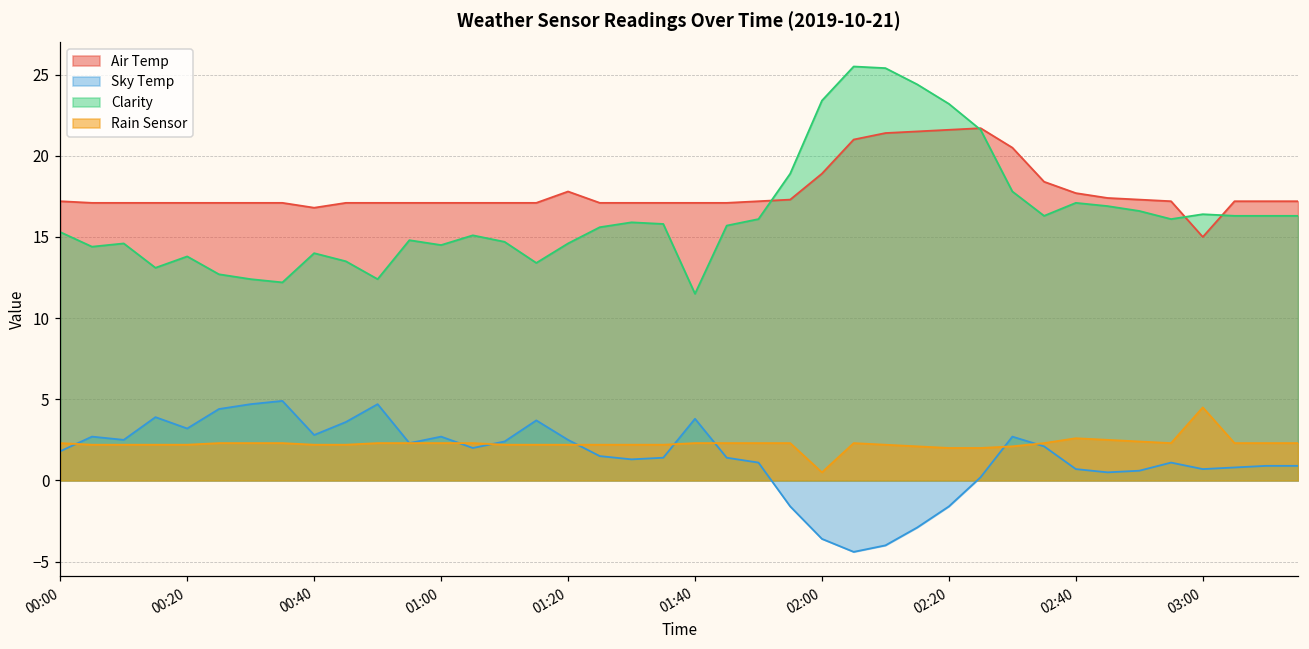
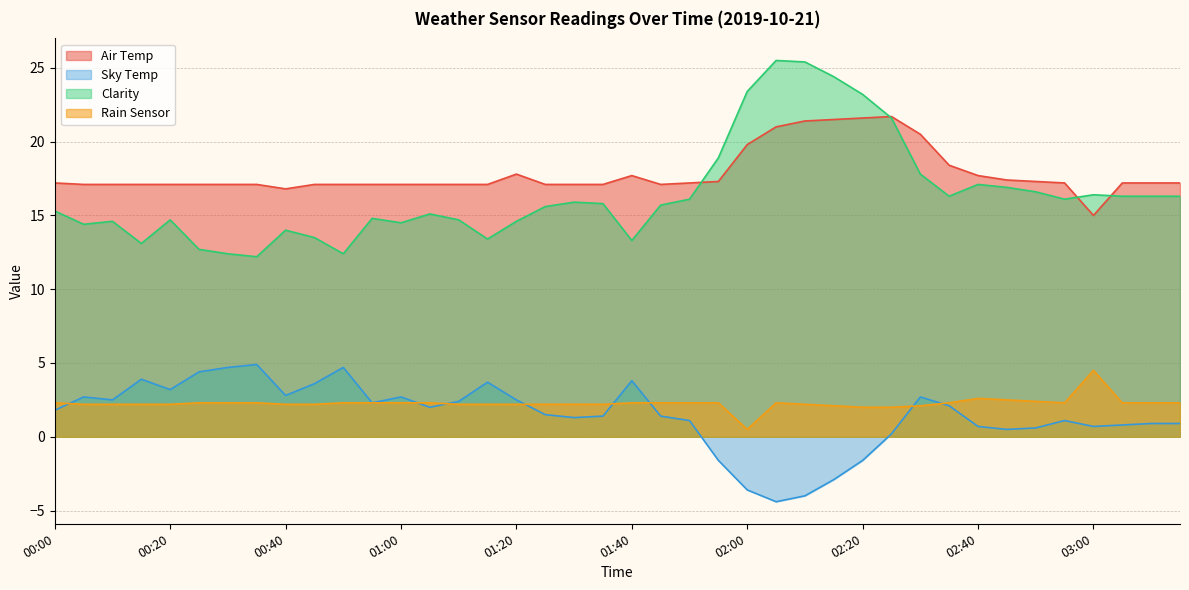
Clarity, 00:20: 13.8 -> 14.7
Air Temp, 01:40: 17.1 -> 17.7
Clarity, 01:40: 11.5 -> 13.3
Air Temp, 02:00: 18.9 -> 19.8
